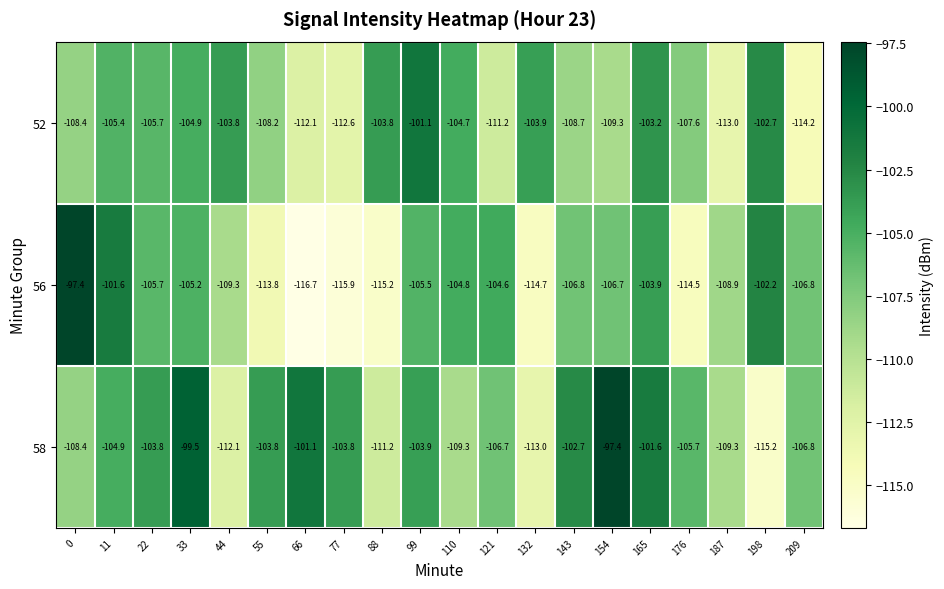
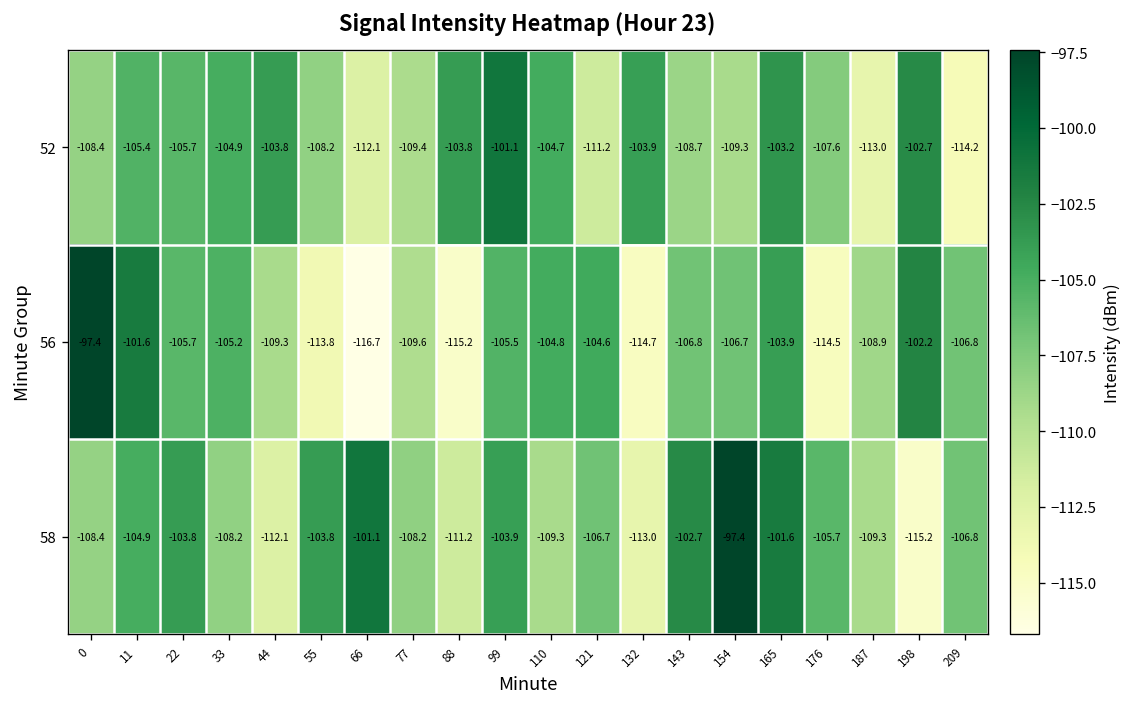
52, 77: -112.6 -> -109.4
56, 77: -115.9 -> -109.6
58, 33: -99.5 -> -108.2
58, 77: -103.8 -> -108.2
